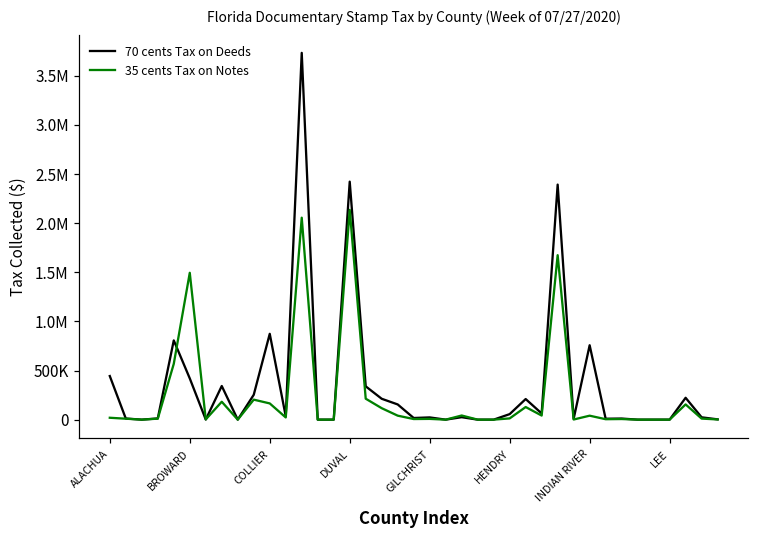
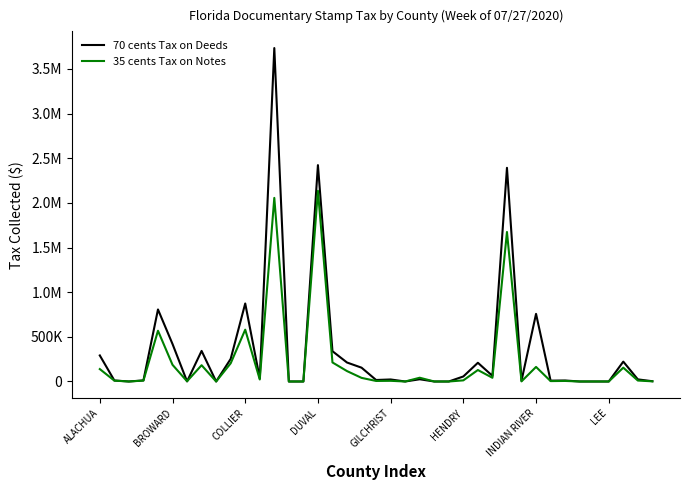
70 cents Tax on Deeds, ALACHUA: 400000 -> 300000
35 cents Tax on Notes, ALACHUA: 0 -> 100000
35 cents Tax on Notes, BROWARD: 1500000 -> 200000
35 cents Tax on Notes, COLLIER: 200000 -> 600000
35 cents Tax on Notes, INDIAN RIVER: 0 -> 200000
